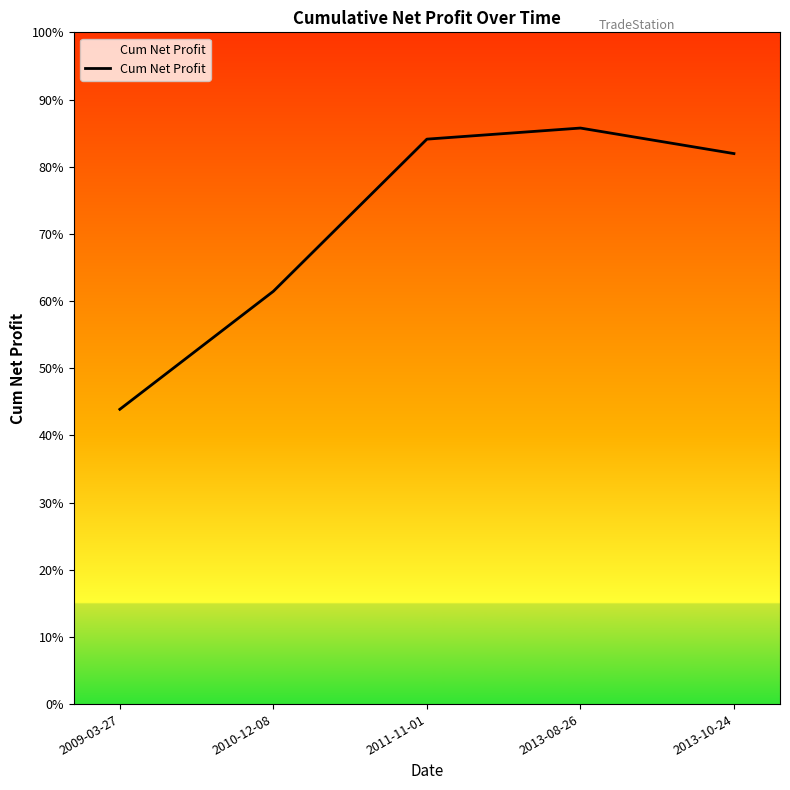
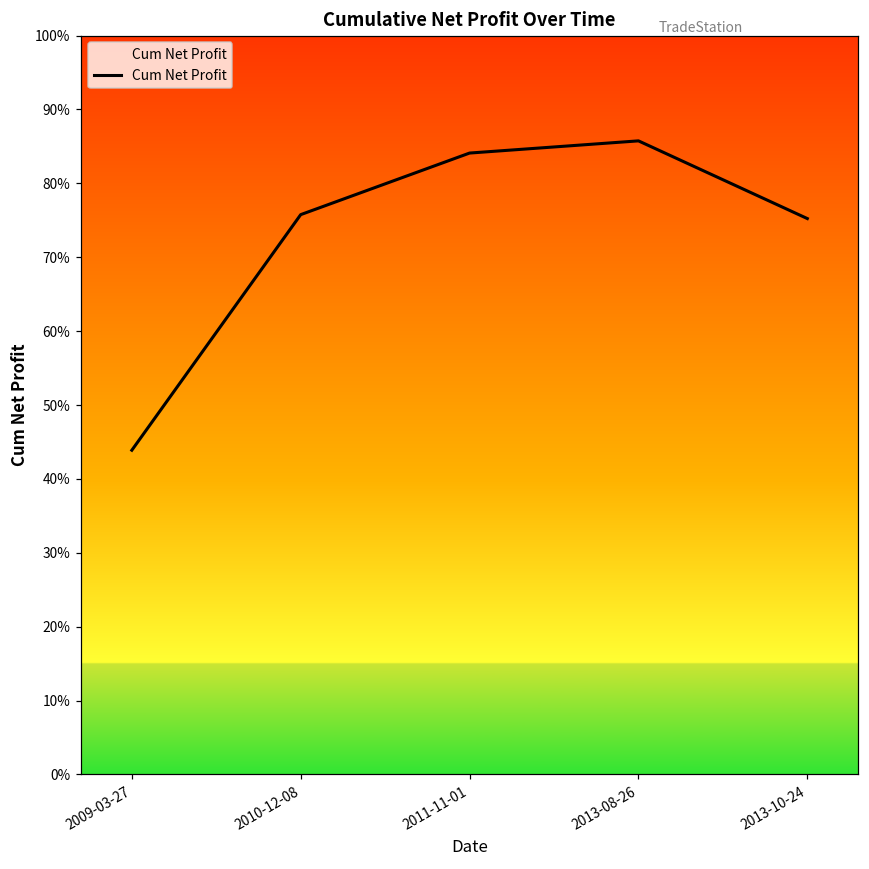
2010-12-08: 61% -> 76%
2013-10-24: 82% -> 75%
